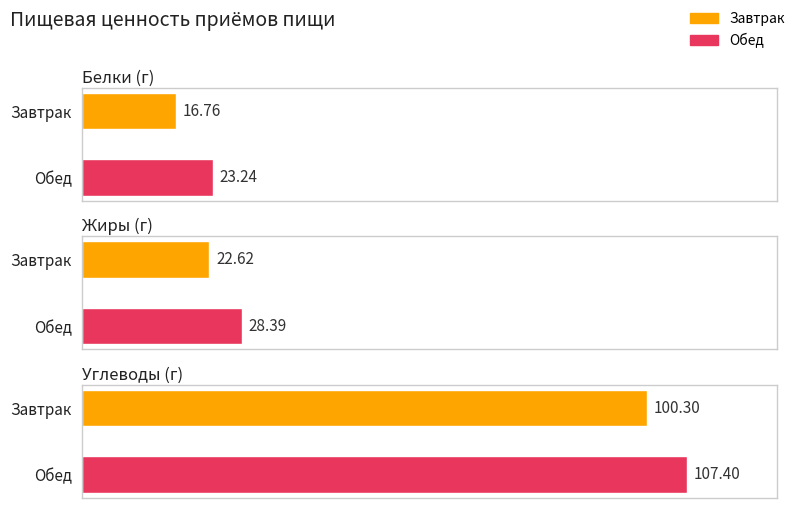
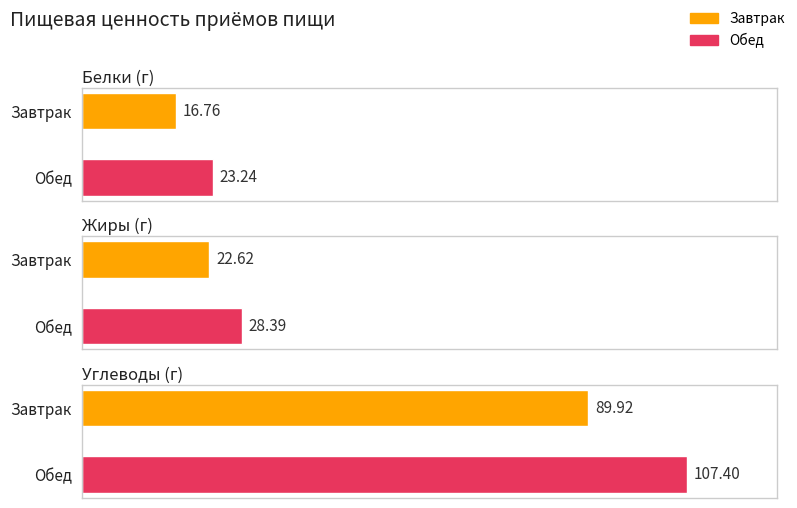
Углеводы (г), Завтрак: 100.30 -> 89.92
